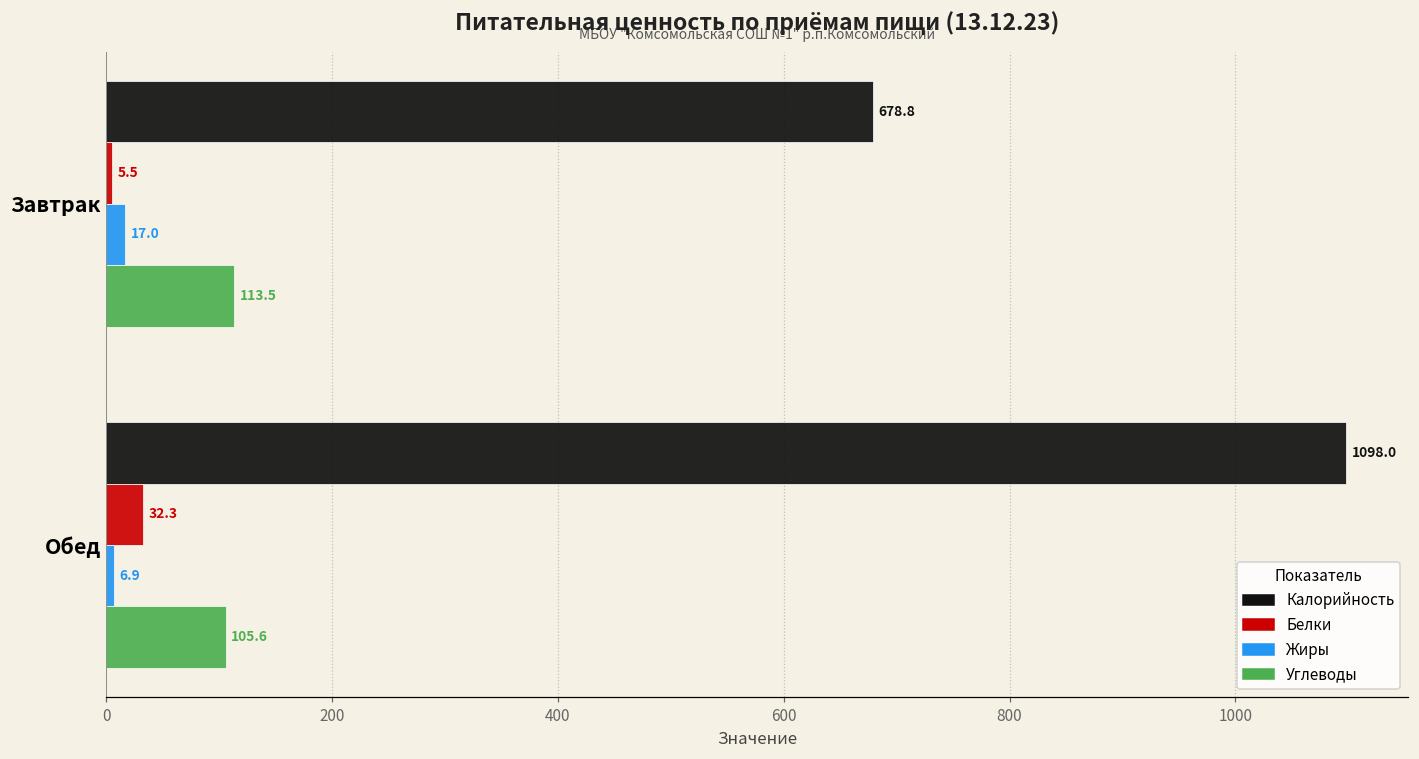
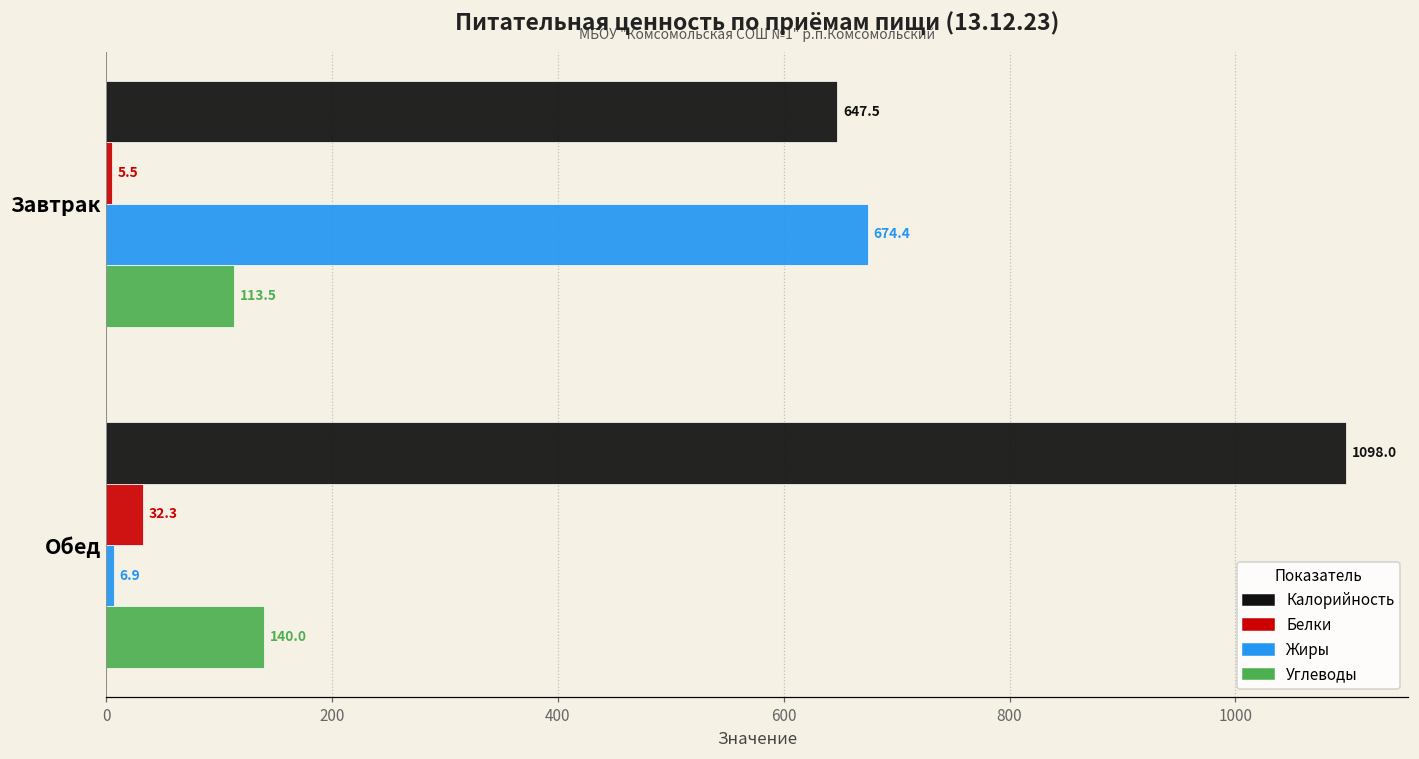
Калорийность, Завтрак: 678.8 -> 647.5
Жиры, Завтрак: 17.0 -> 674.4
Углеводы, Обед: 105.6 -> 140.0
